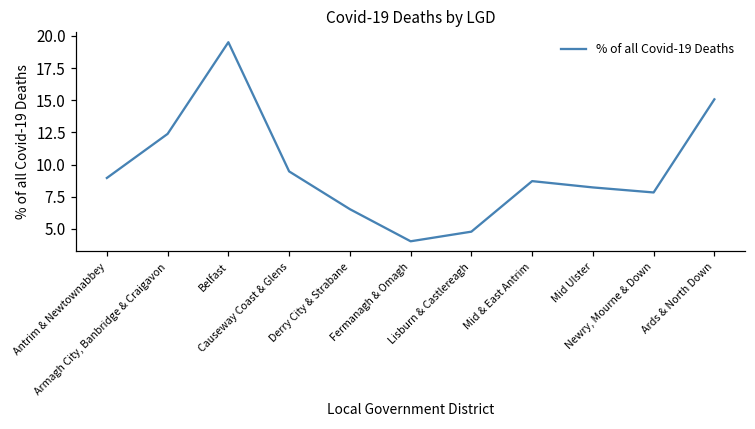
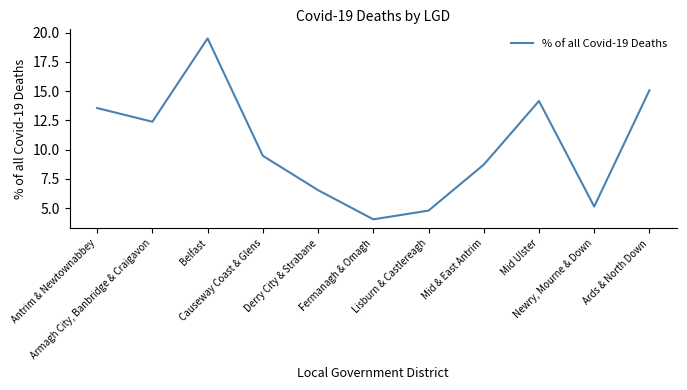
Antrim & Newtownabbey: 9.0 -> 13.6
Mid Ulster: 8.2 -> 14.2
Newry, Mourne & Down: 7.8 -> 5.1
